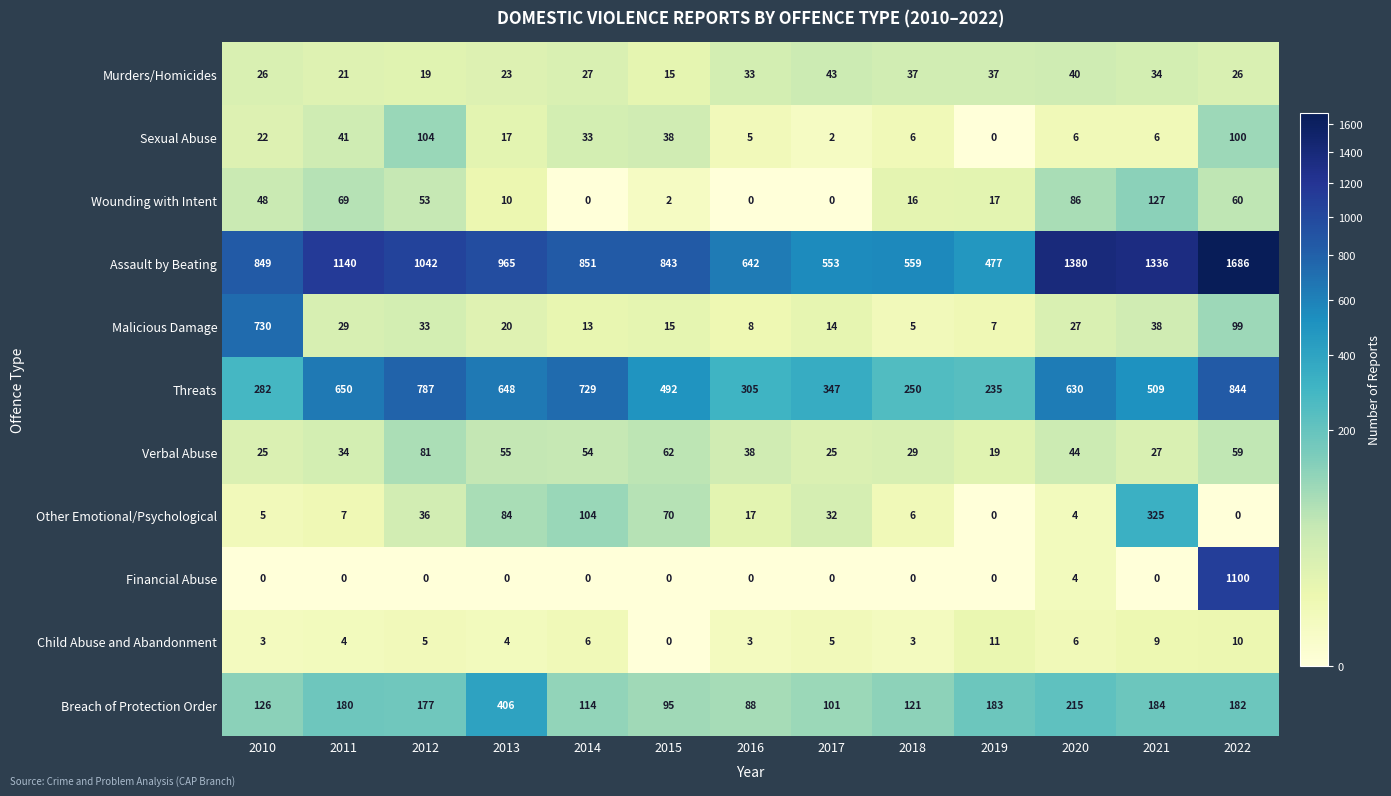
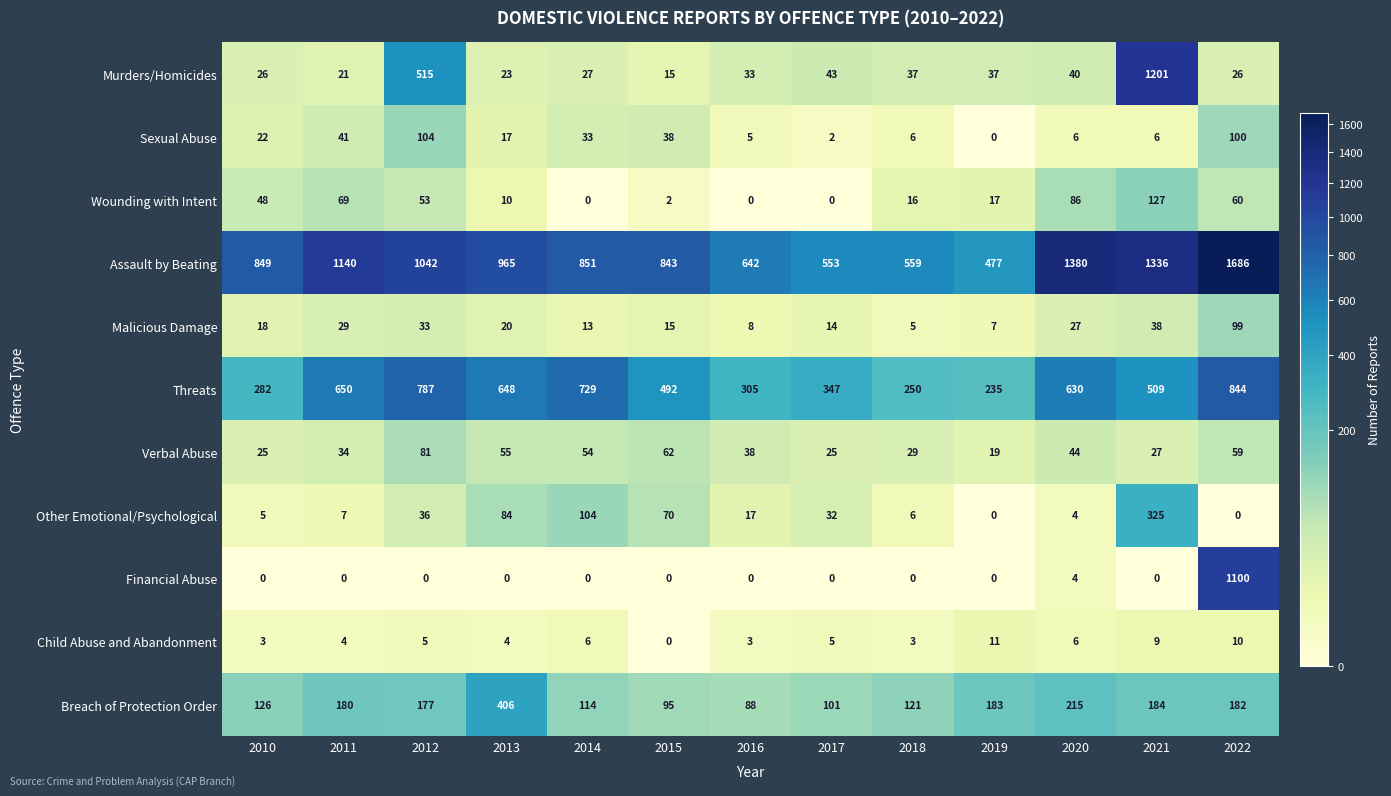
Murders/Homicides, 2012: 19 -> 515
Murders/Homicides, 2021: 34 -> 1201
Malicious Damage, 2010: 730 -> 18
